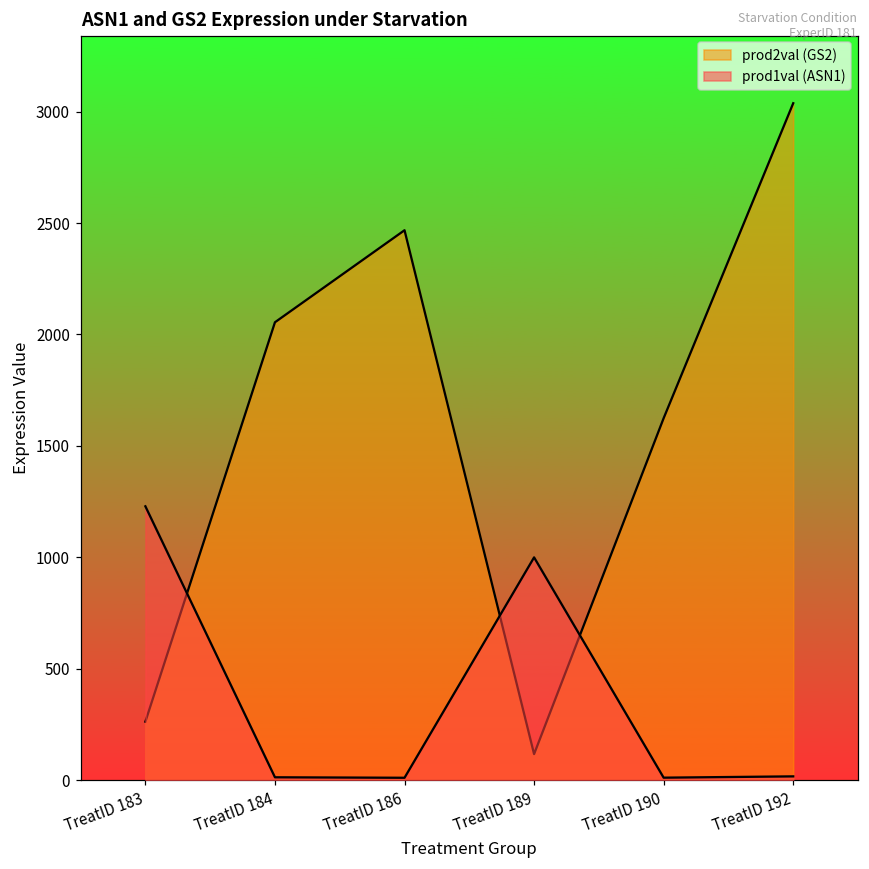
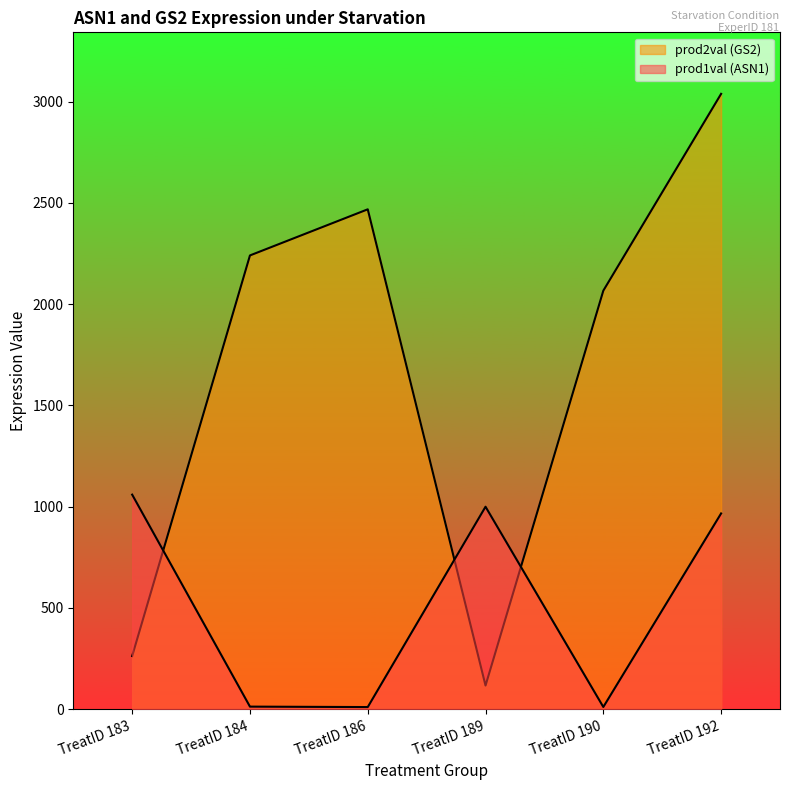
prod1val (ASN1), TreatID 183: 1230 -> 1060
prod2val (GS2), TreatID 184: 2050 -> 2240
prod2val (GS2), TreatID 190: 1620 -> 2070
prod1val (ASN1), TreatID 192: 20 -> 970
